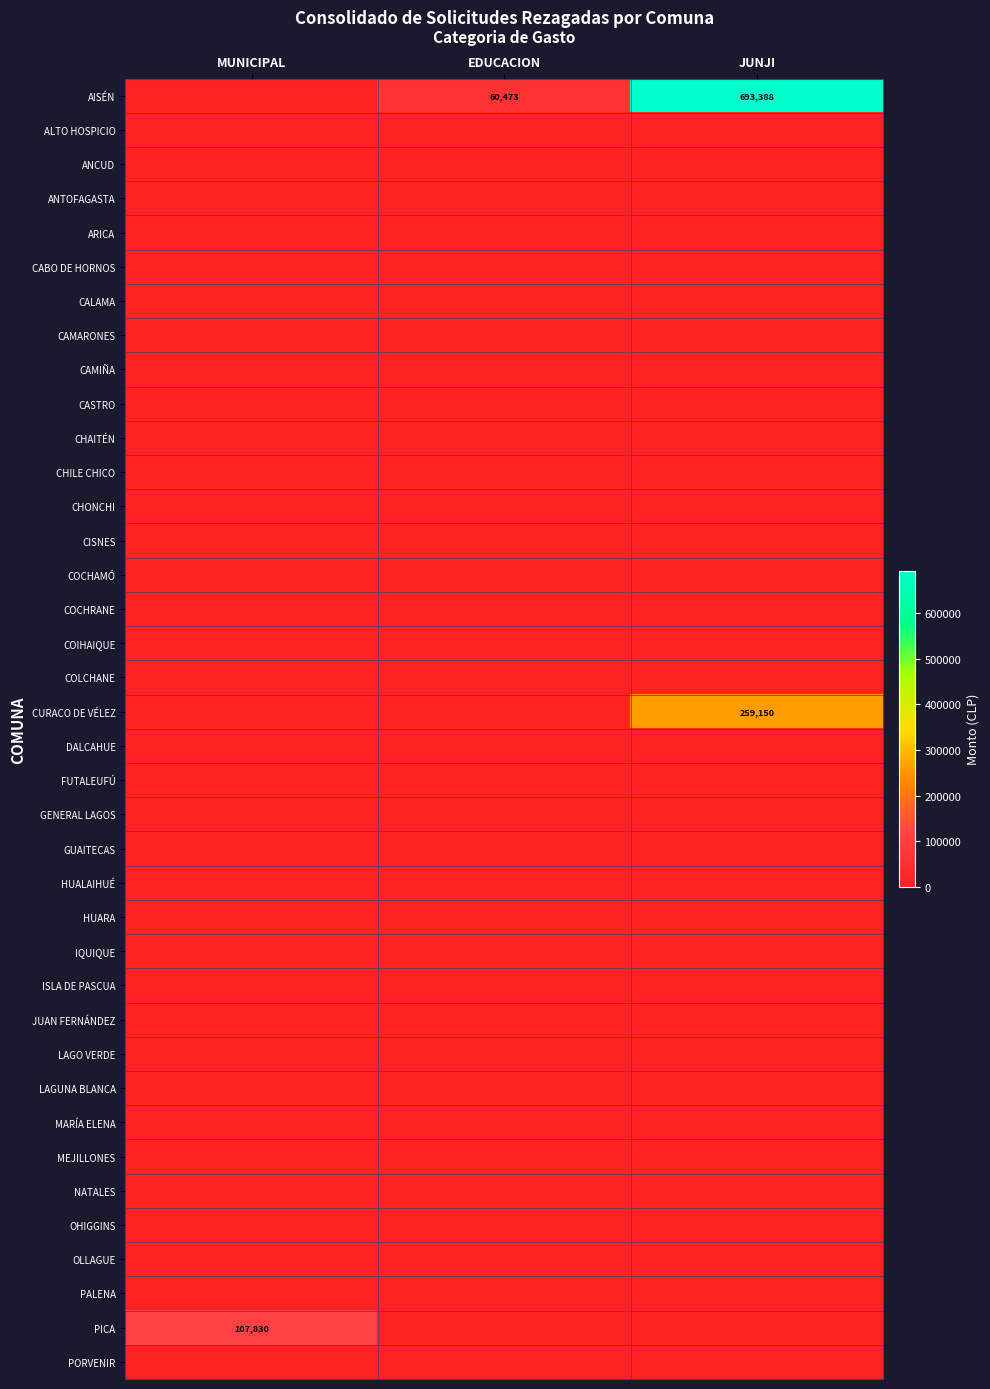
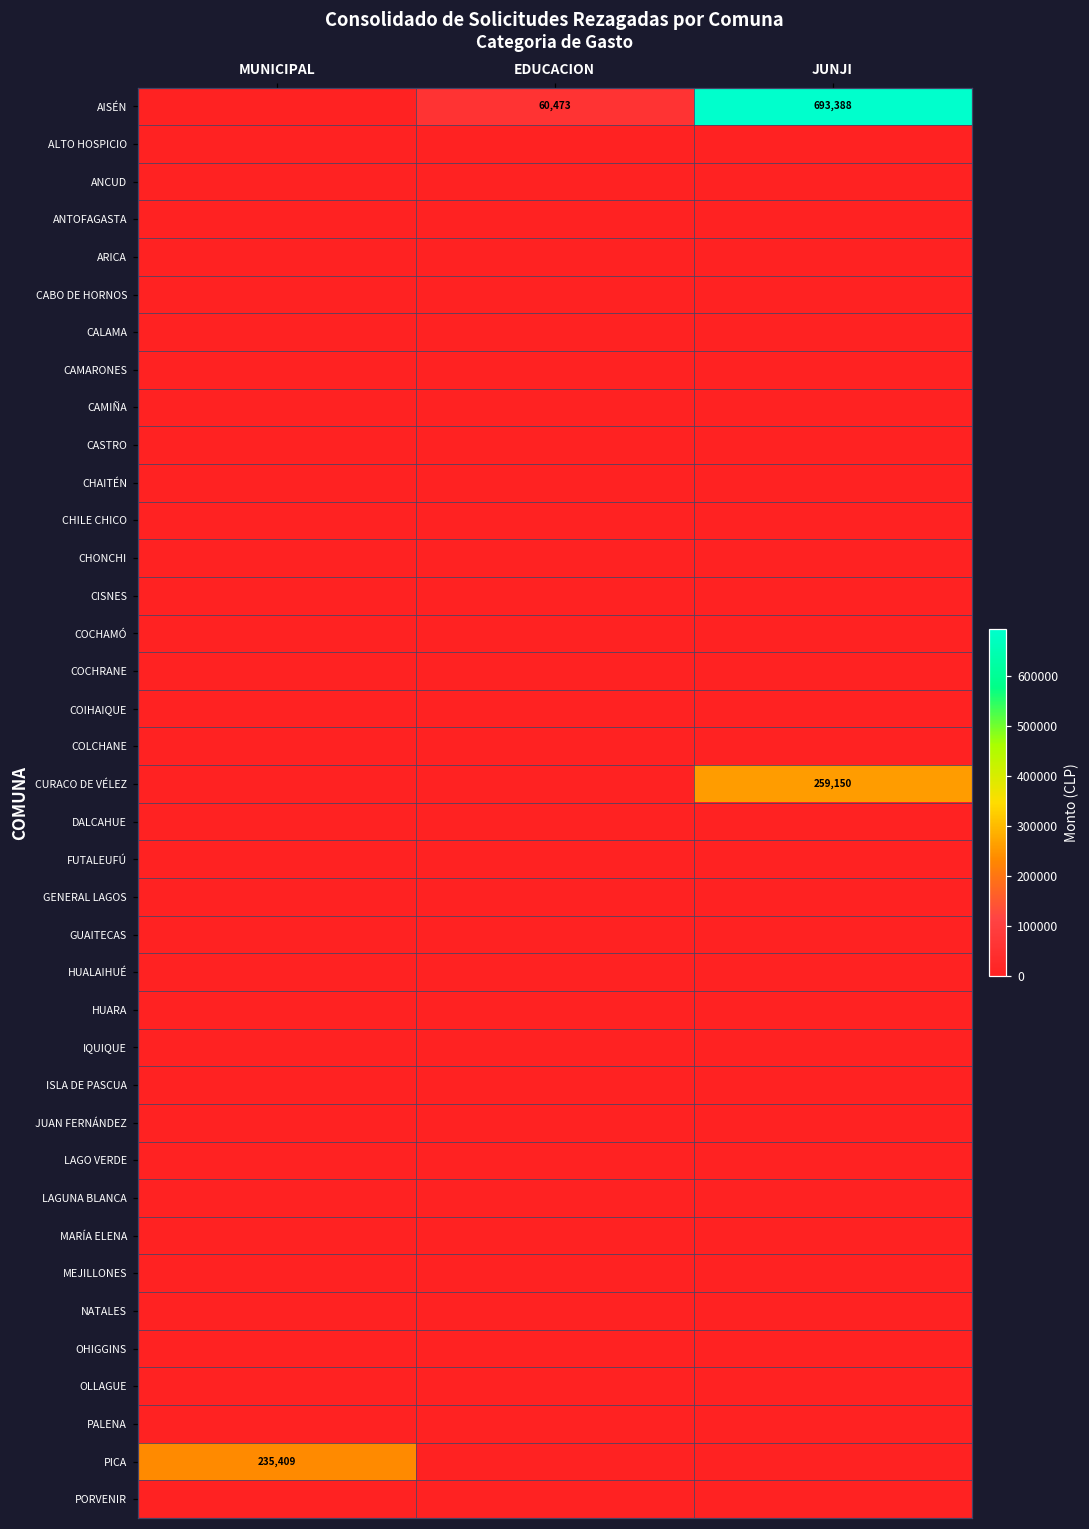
PICA, MUNICIPAL: 107,830 -> 235,409
